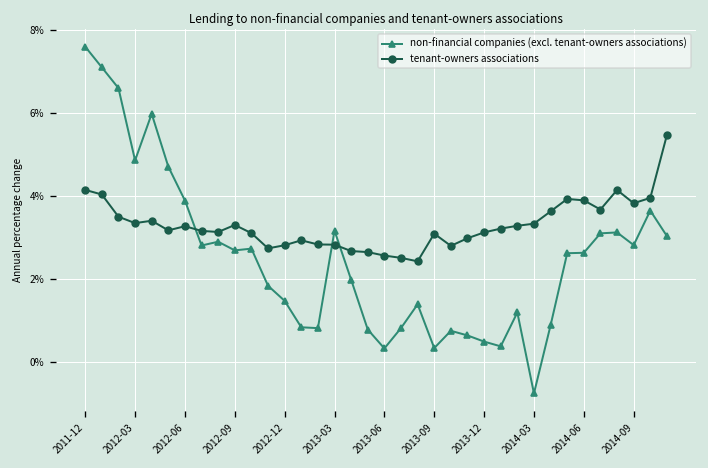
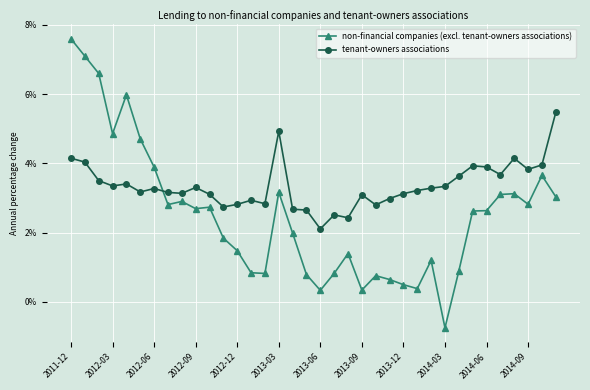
tenant-owners associations, 2013-03: 2.8% -> 4.9%
tenant-owners associations, 2013-06: 2.6% -> 2.1%
